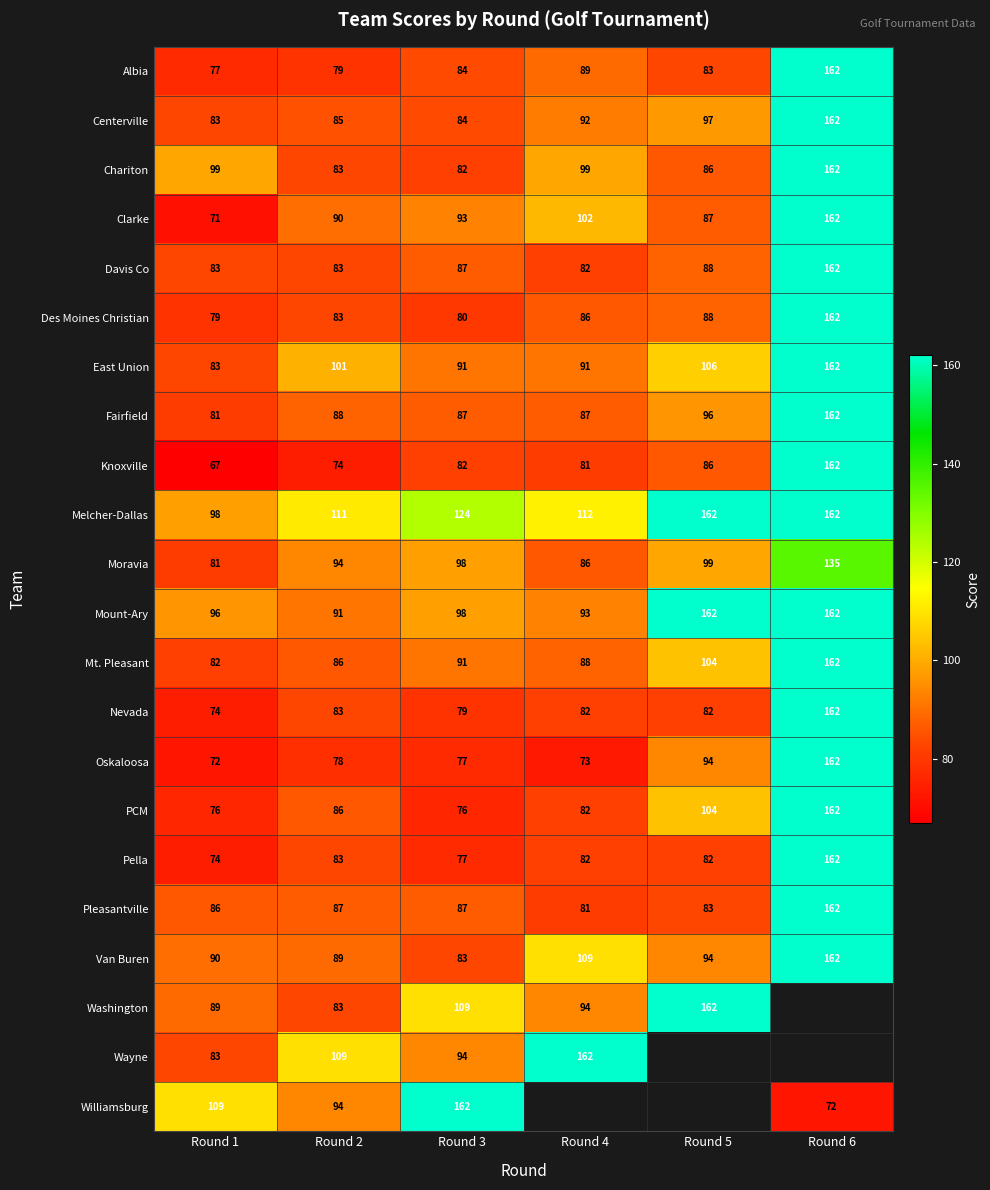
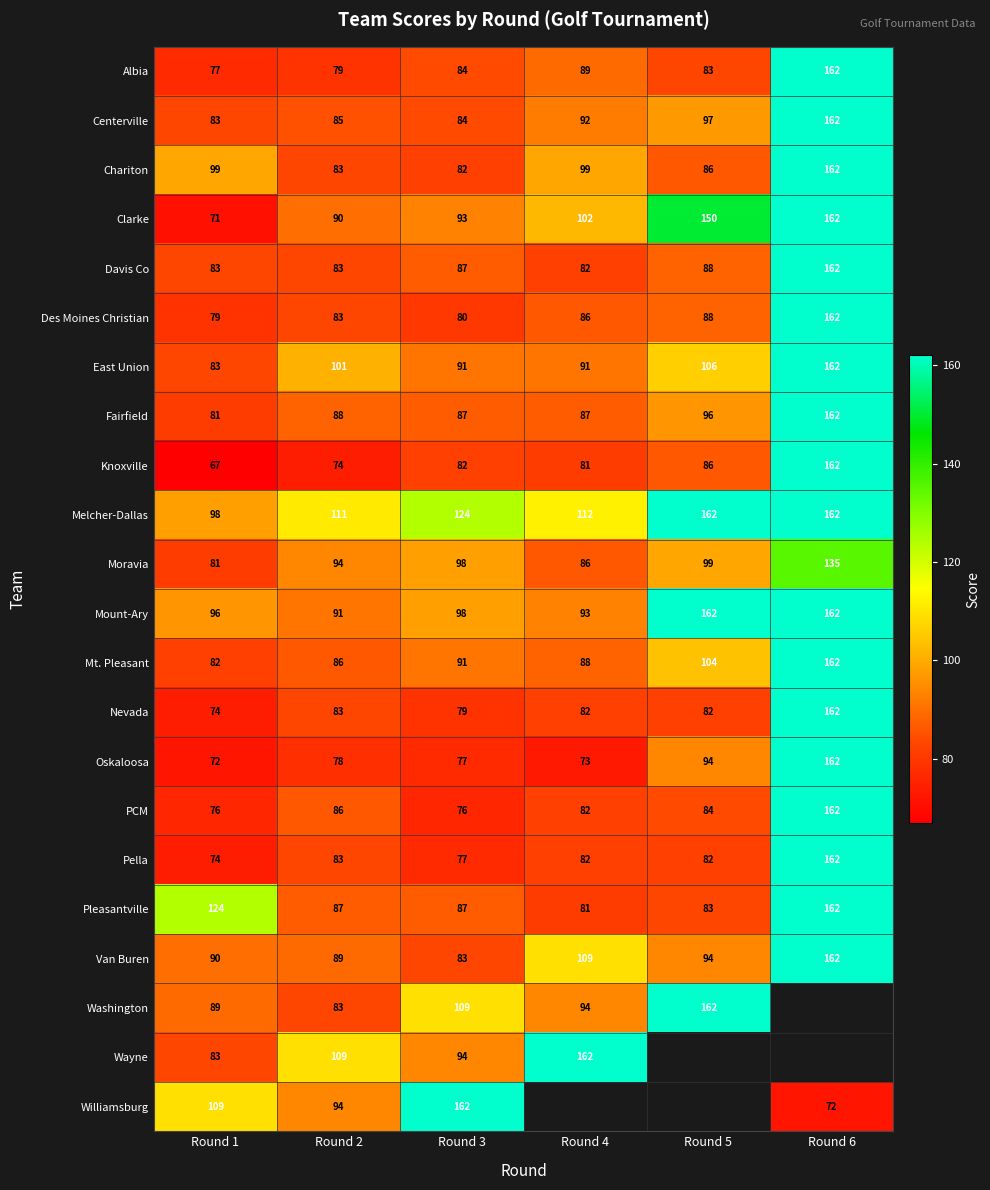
Clarke, Round 5: 87 -> 150
PCM, Round 5: 104 -> 84
Pleasantville, Round 1: 86 -> 124
